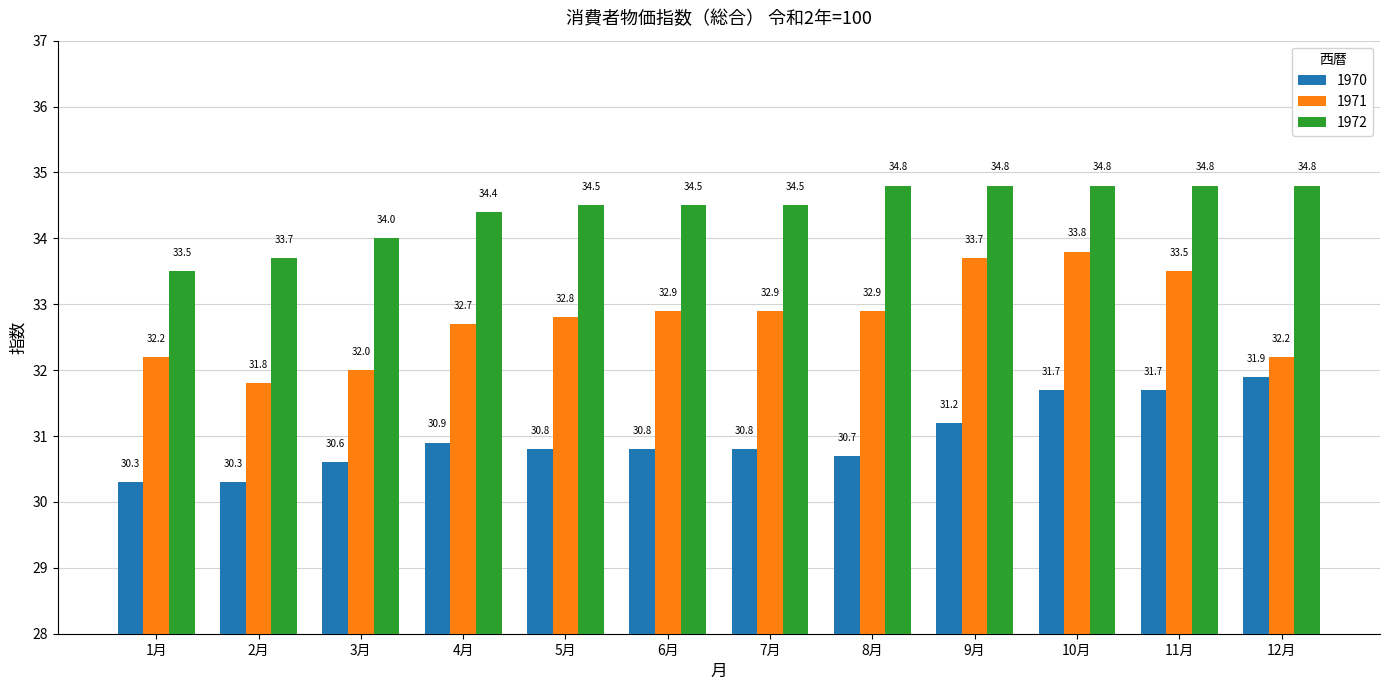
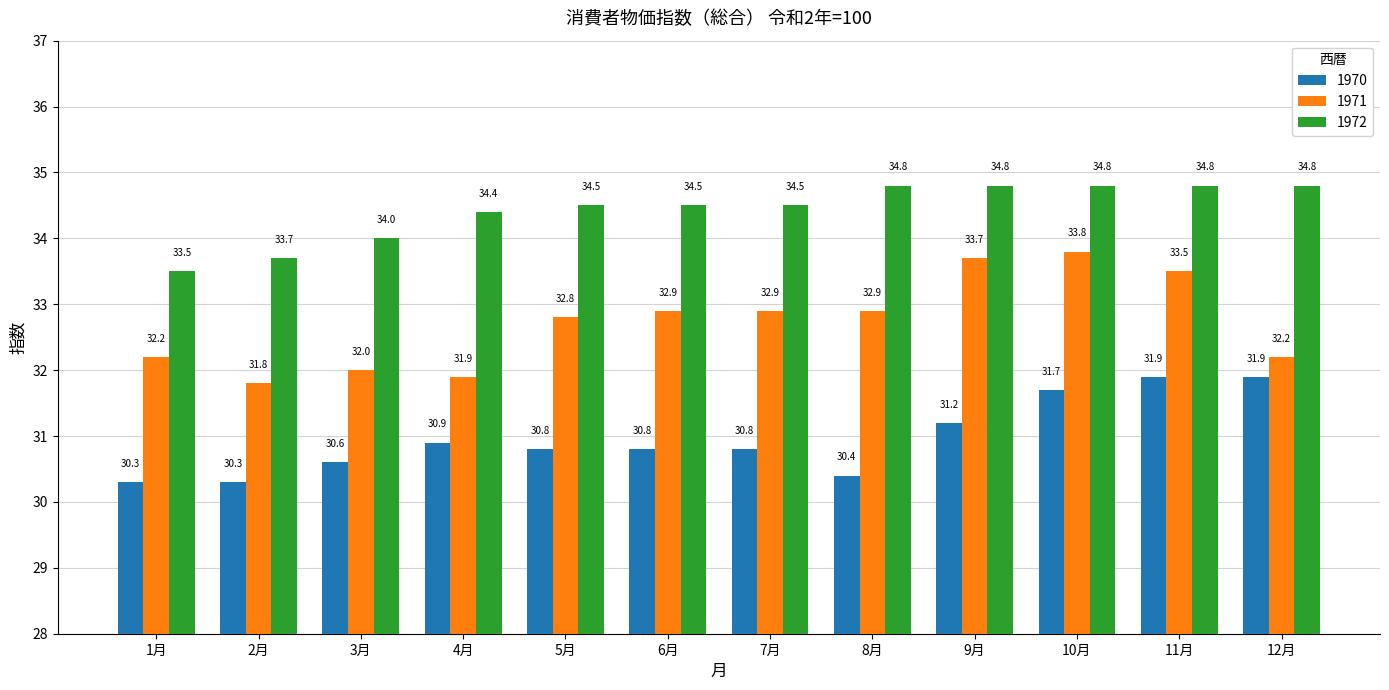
1971, 4月: 32.7 -> 31.9
1970, 8月: 30.7 -> 30.4
1970, 11月: 31.7 -> 31.9
